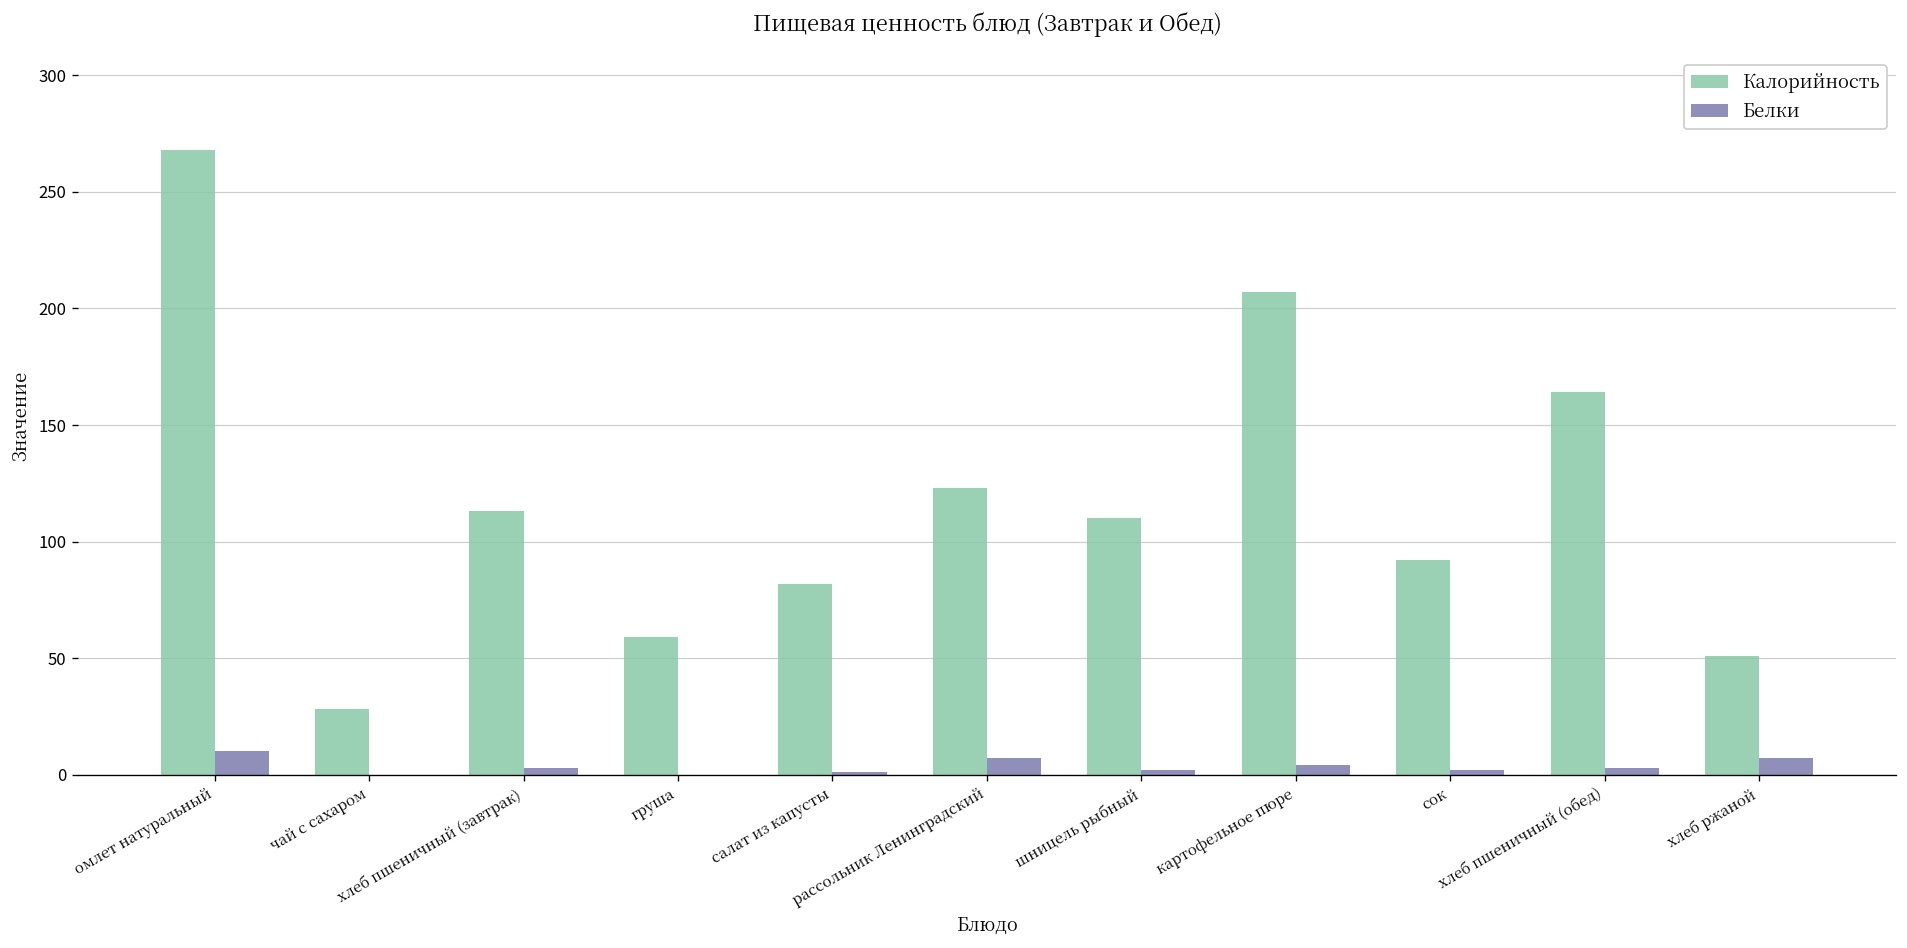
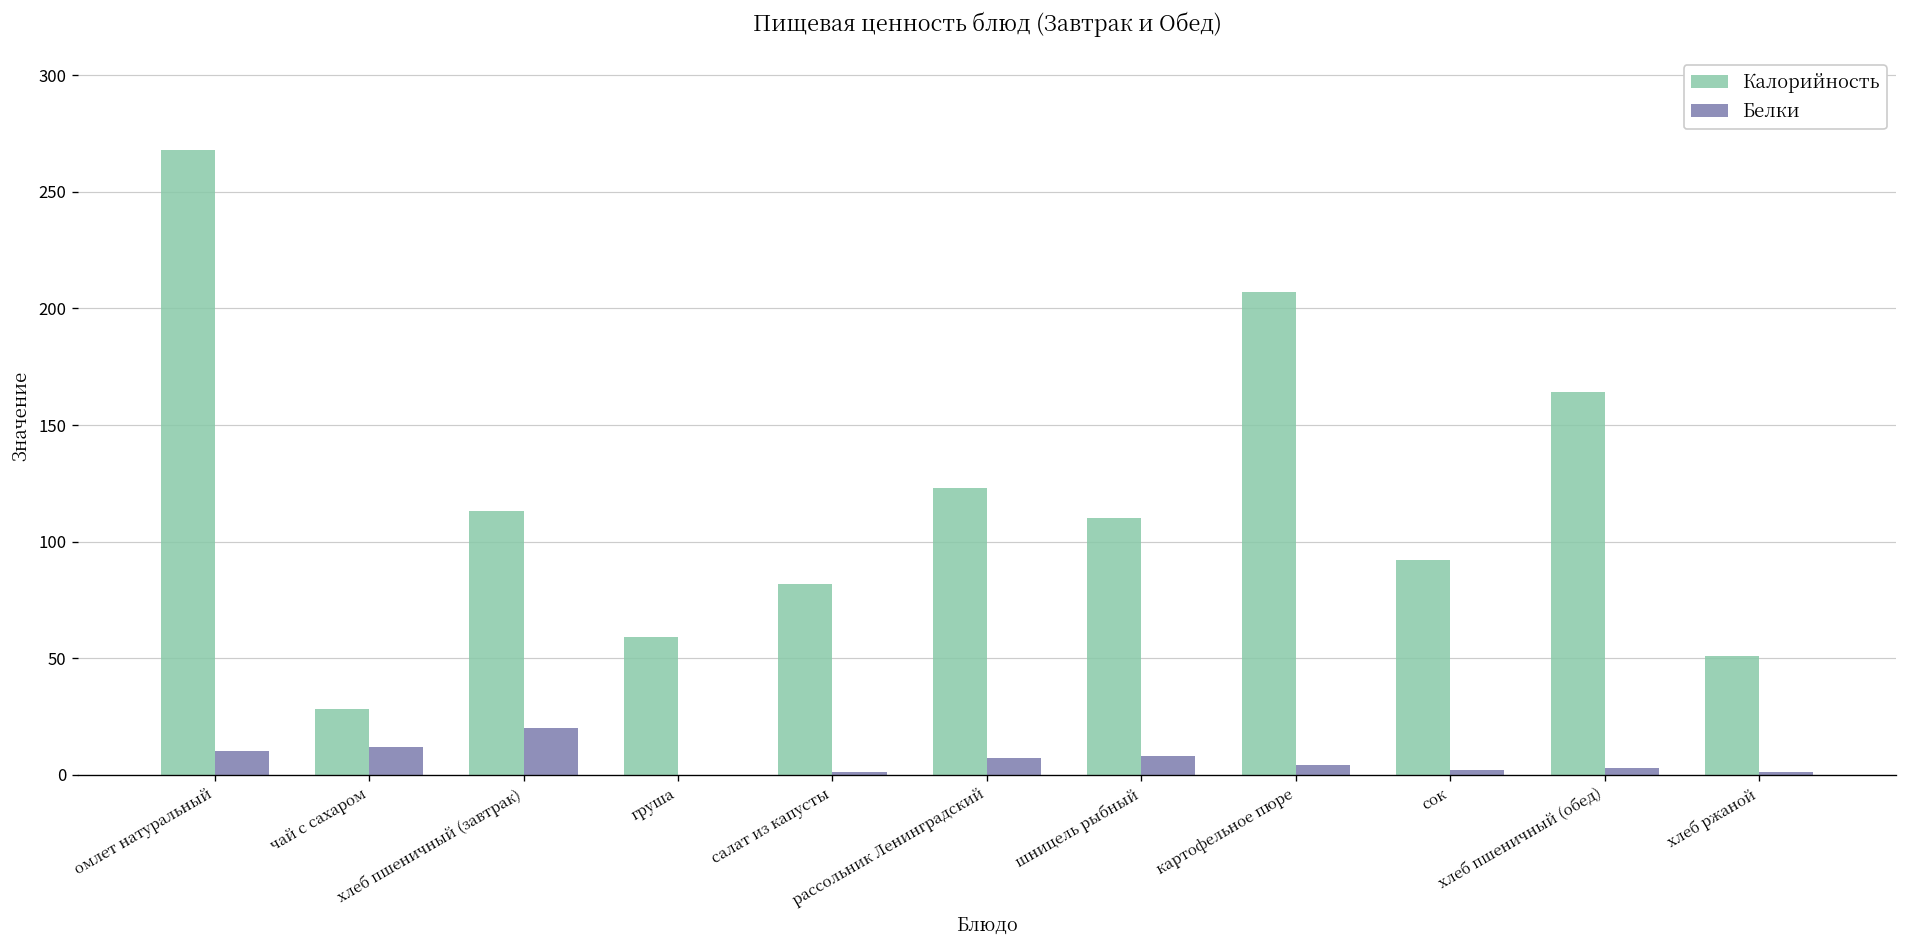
Белки, чай с сахаром: 0 -> 12
Белки, хлеб пшеничный (завтрак): 3 -> 20
Белки, шницель рыбный: 2 -> 8
Белки, хлеб ржаной: 7 -> 1
